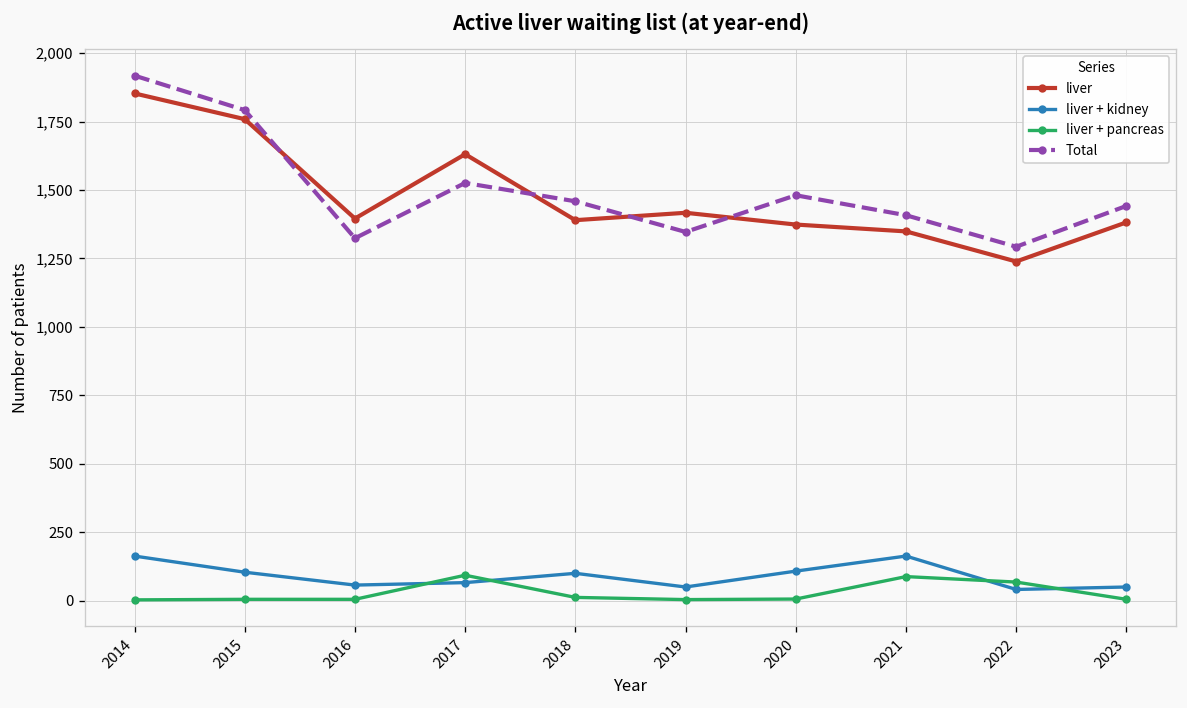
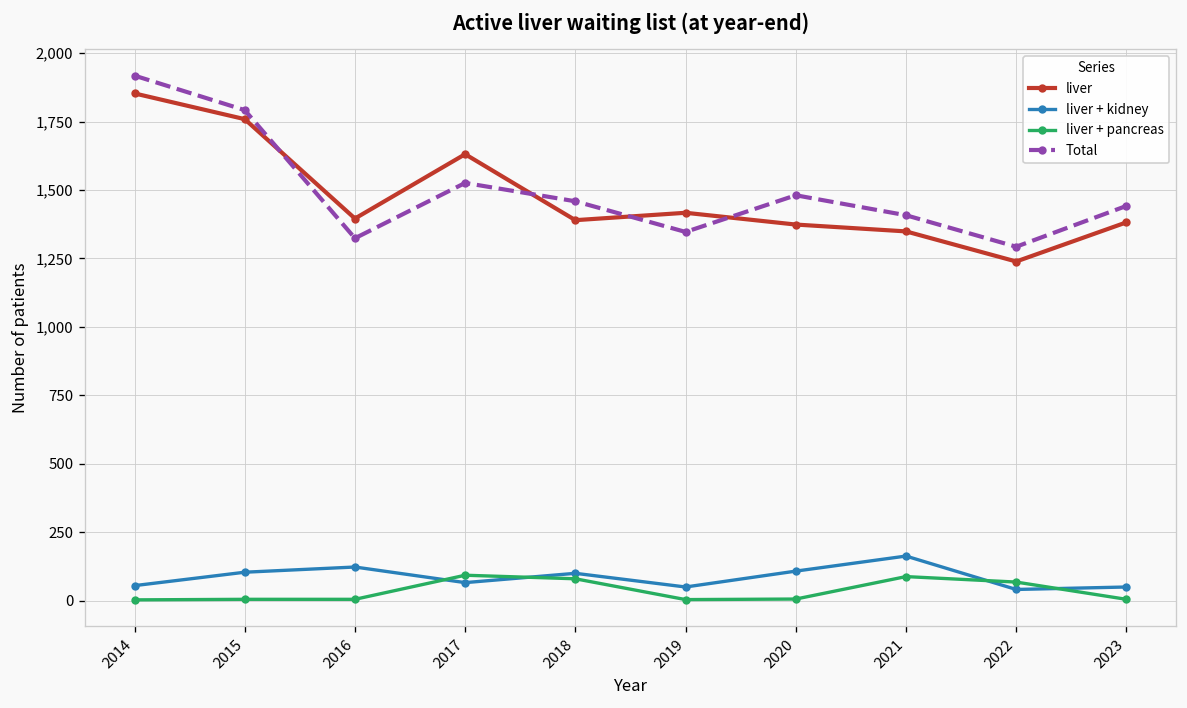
liver + kidney, 2014: 160 -> 60
liver + kidney, 2016: 60 -> 120
liver + pancreas, 2018: 10 -> 80
